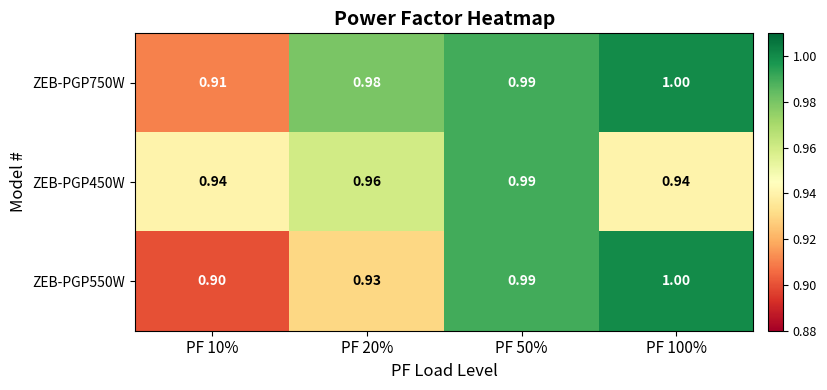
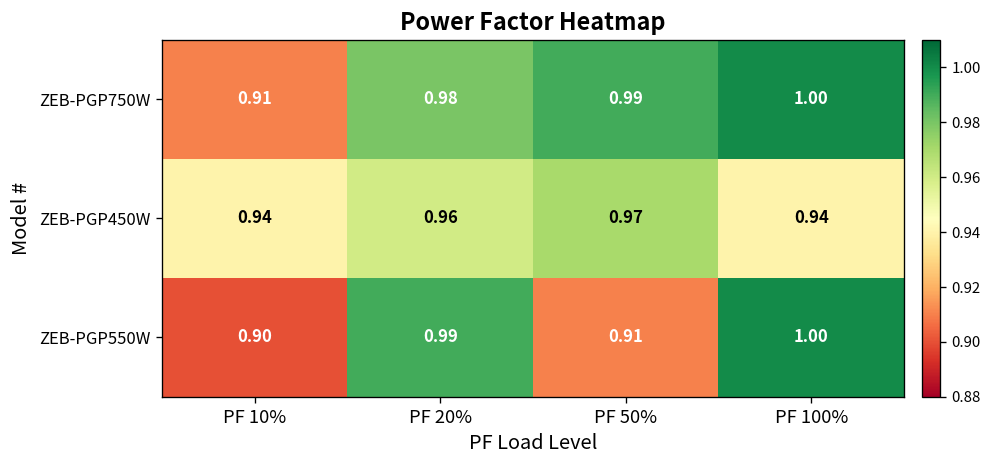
ZEB-PGP450W, PF 50%: 0.99 -> 0.97
ZEB-PGP550W, PF 20%: 0.93 -> 0.99
ZEB-PGP550W, PF 50%: 0.99 -> 0.91
